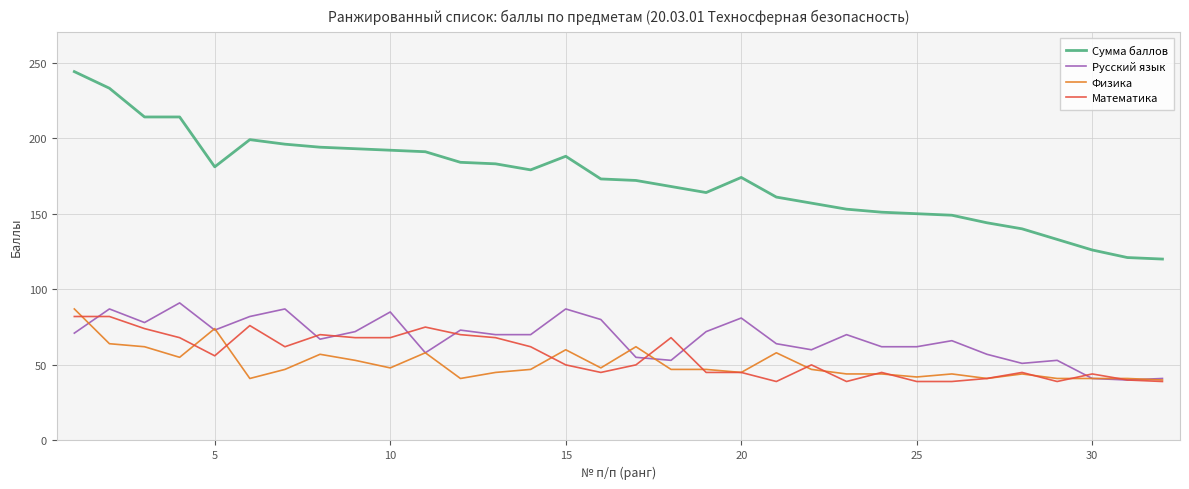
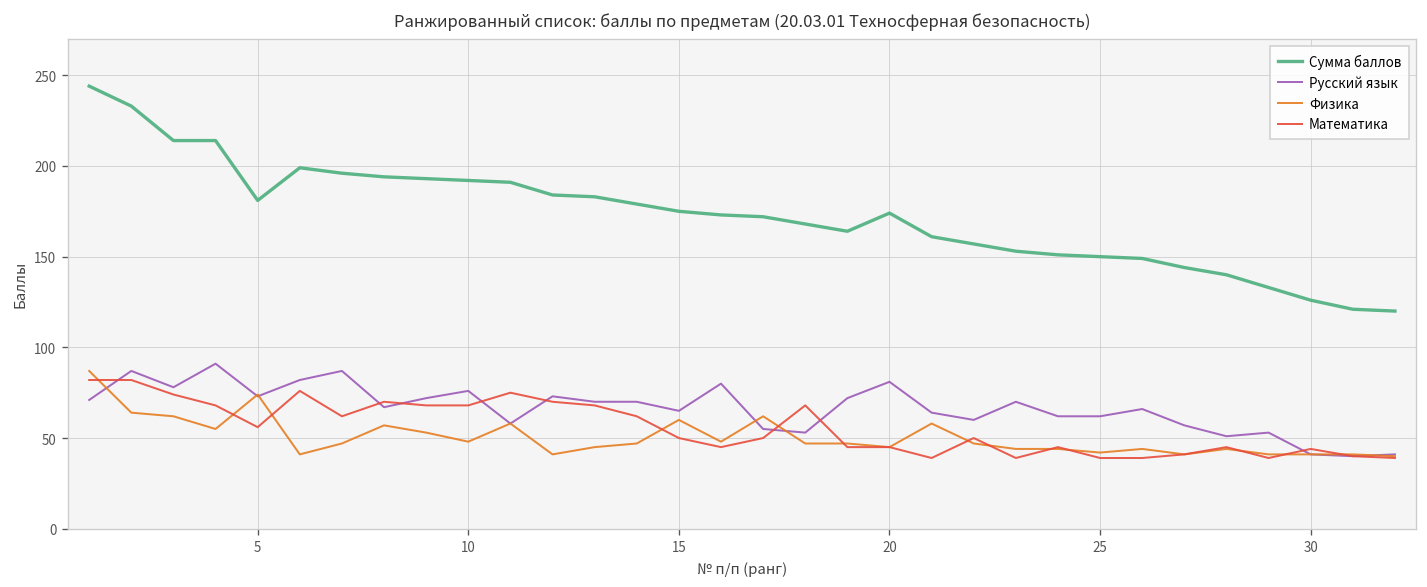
Русский язык, 10: 85 -> 76
Сумма баллов, 15: 188 -> 175
Русский язык, 15: 87 -> 65
